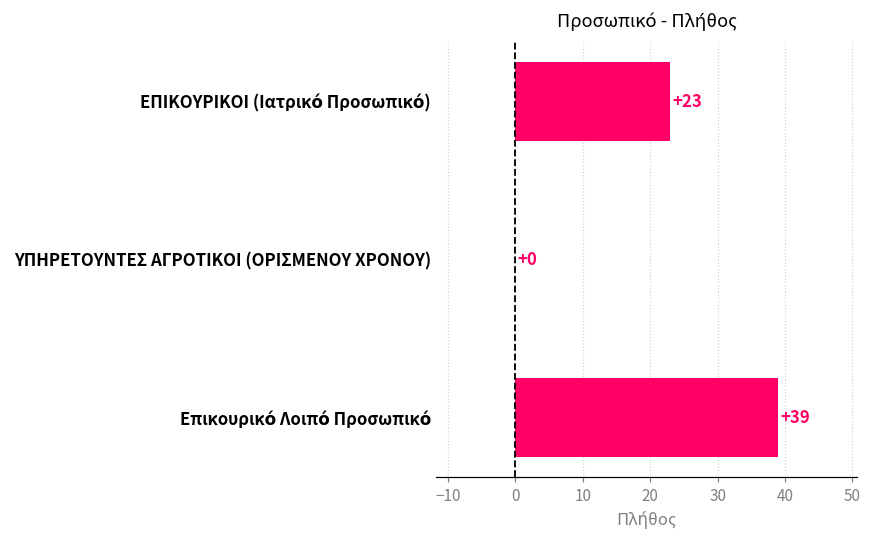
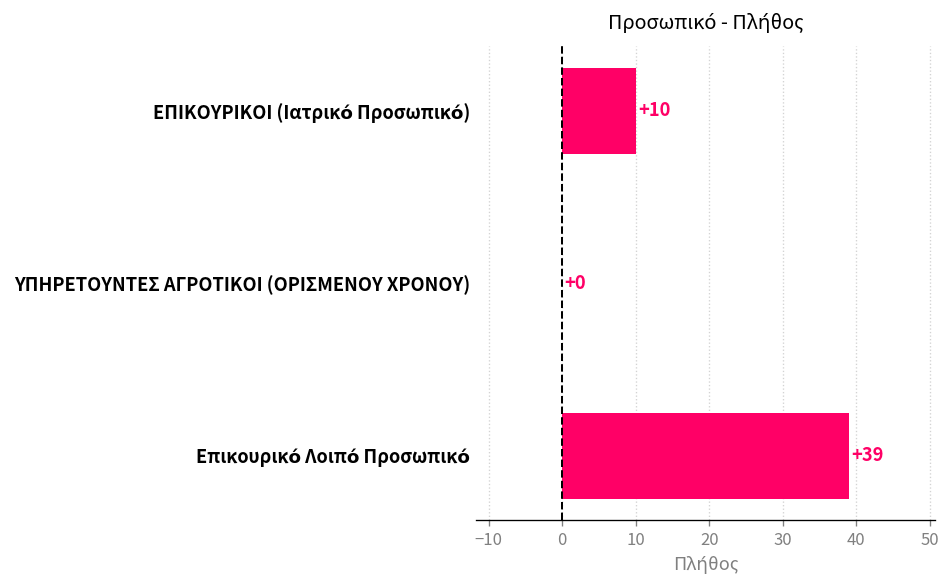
ΕΠΙΚΟΥΡΙΚΟΙ (Ιατρικό Προσωπικό): +23 -> +10
